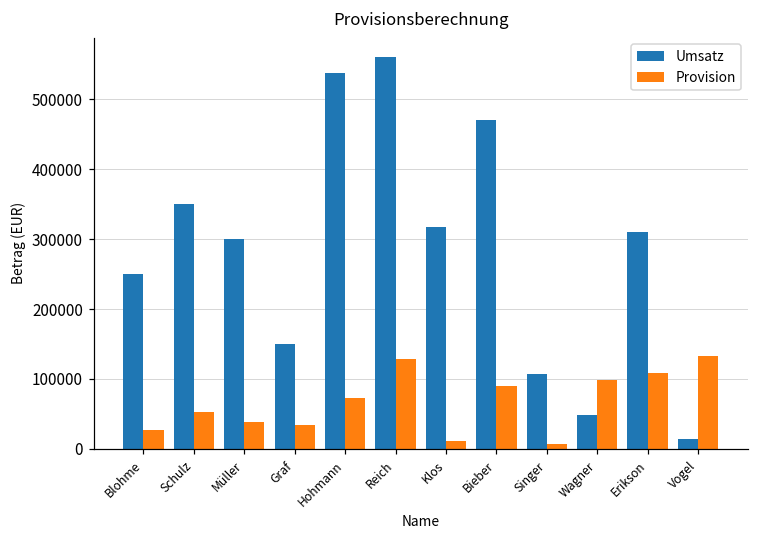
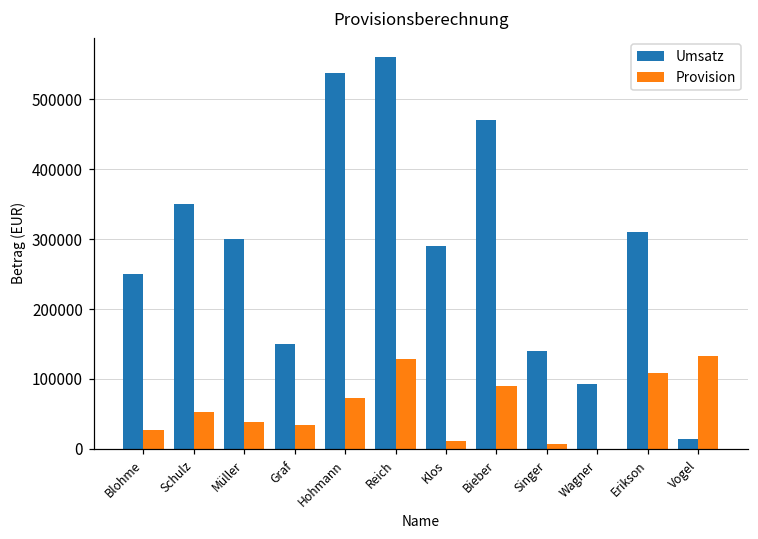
Umsatz, Klos: 320000 -> 290000
Umsatz, Singer: 110000 -> 140000
Umsatz, Wagner: 50000 -> 90000
Provision, Wagner: 100000 -> 0
